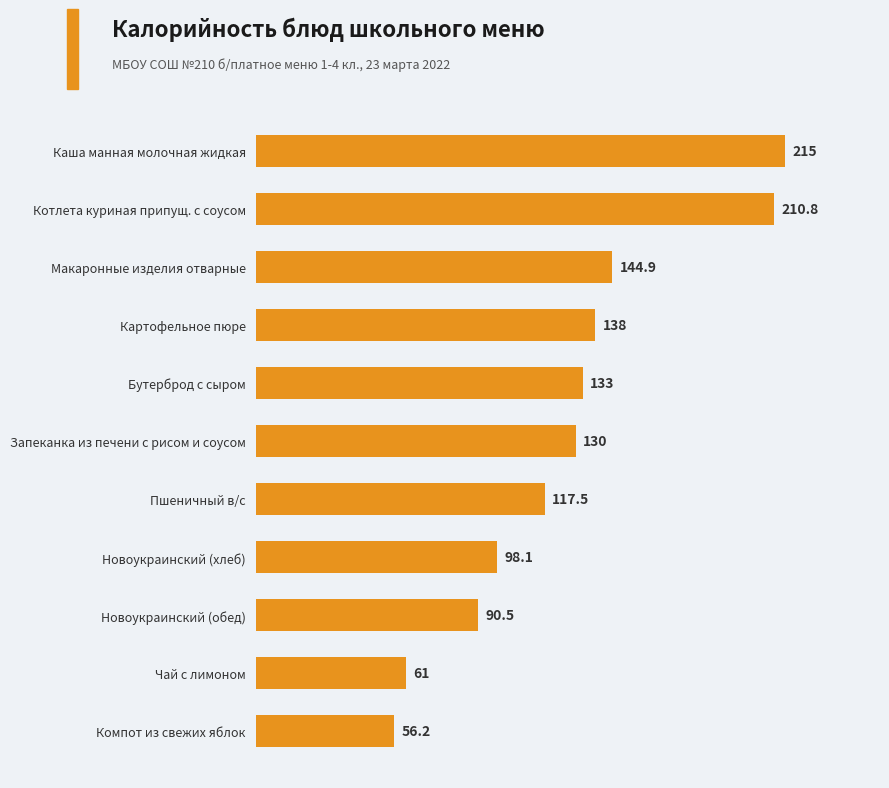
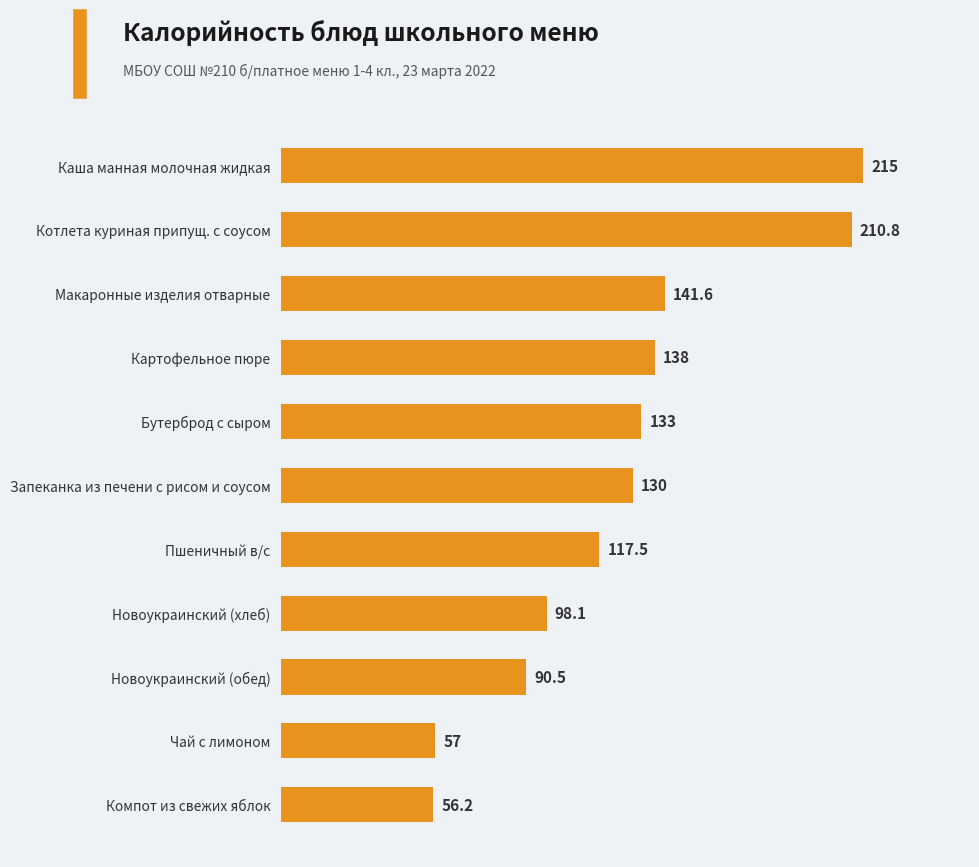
Макаронные изделия отварные: 144.9 -> 141.6
Чай с лимоном: 61 -> 57
